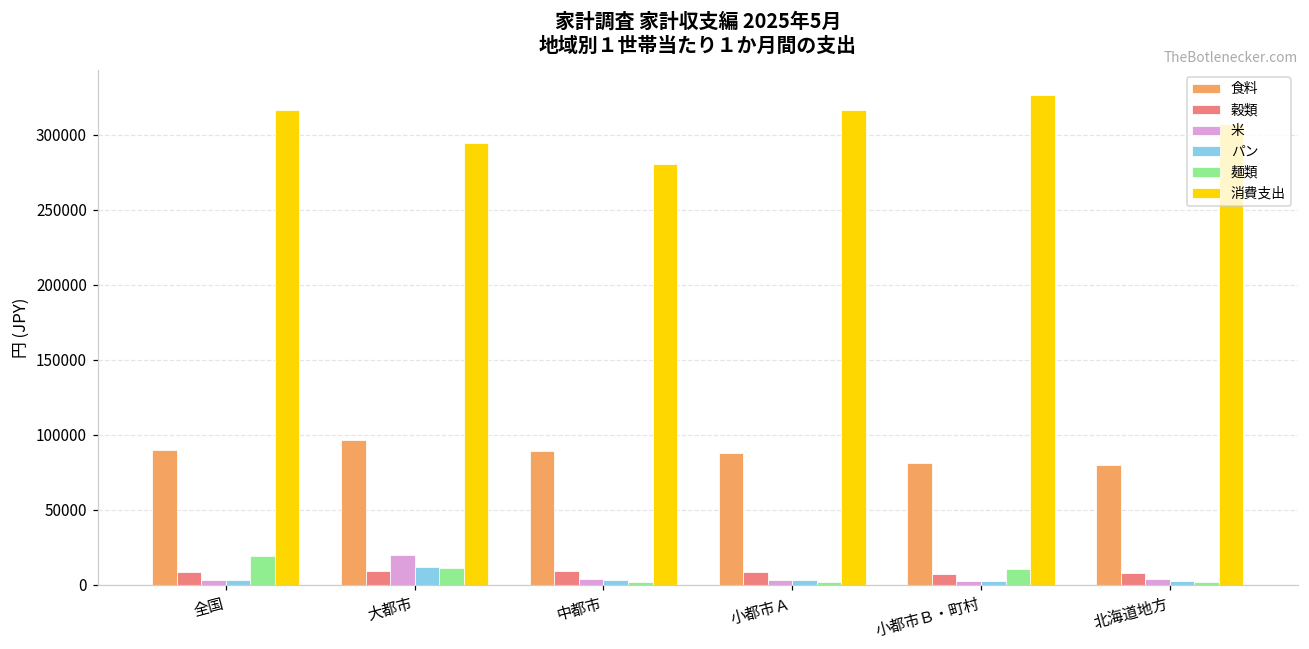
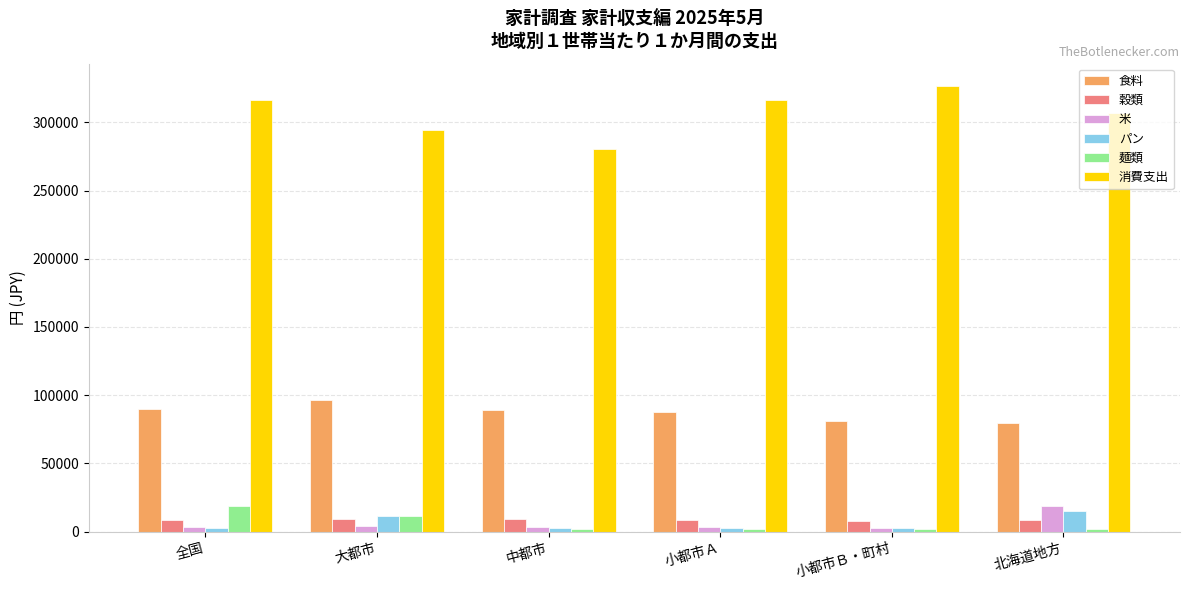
米, 大都市: 20000 -> 4000
麺類, 小都市Ｂ・町村: 11000 -> 2000
米, 北海道地方: 4000 -> 19000
パン, 北海道地方: 2000 -> 15000
